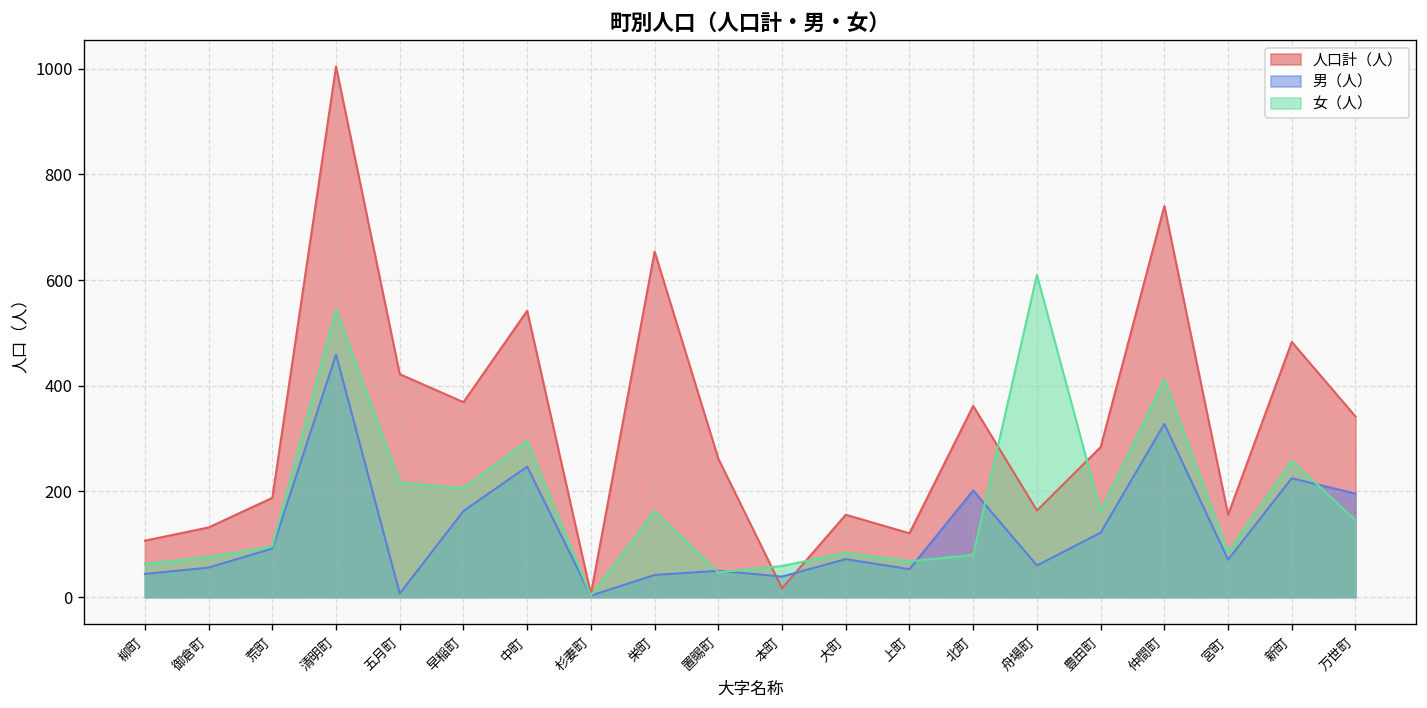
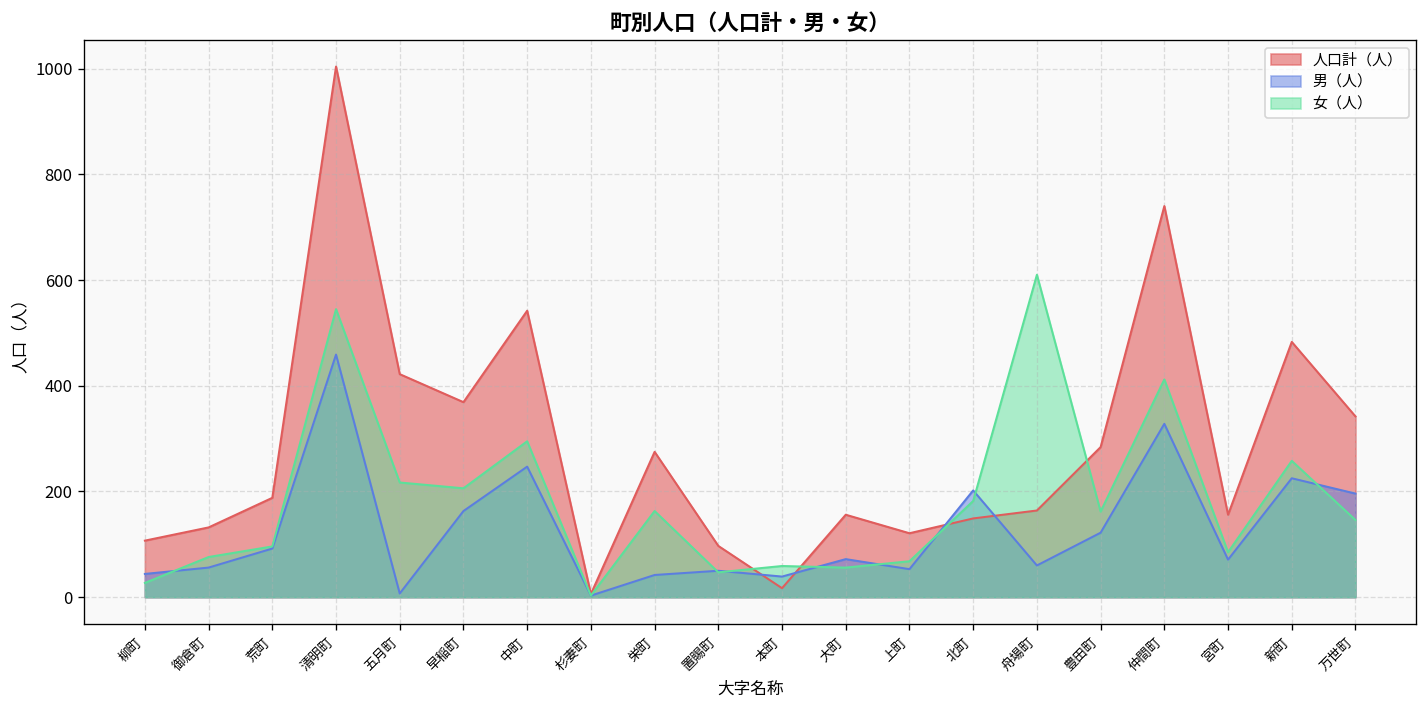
女（人）, 柳町: 60 -> 30
人口計（人）, 栄町: 650 -> 280
人口計（人）, 置賜町: 260 -> 100
女（人）, 大町: 80 -> 60
人口計（人）, 北町: 360 -> 150
女（人）, 北町: 80 -> 180
